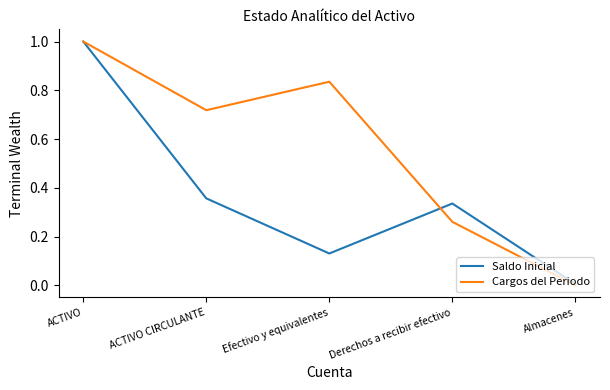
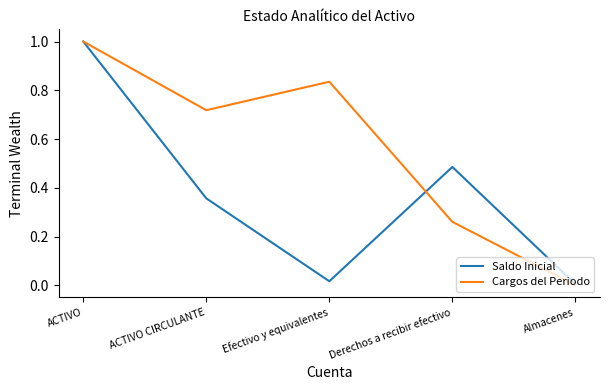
Saldo Inicial, Efectivo y equivalentes: 0.13 -> 0.02
Saldo Inicial, Derechos a recibir efectivo: 0.34 -> 0.49
